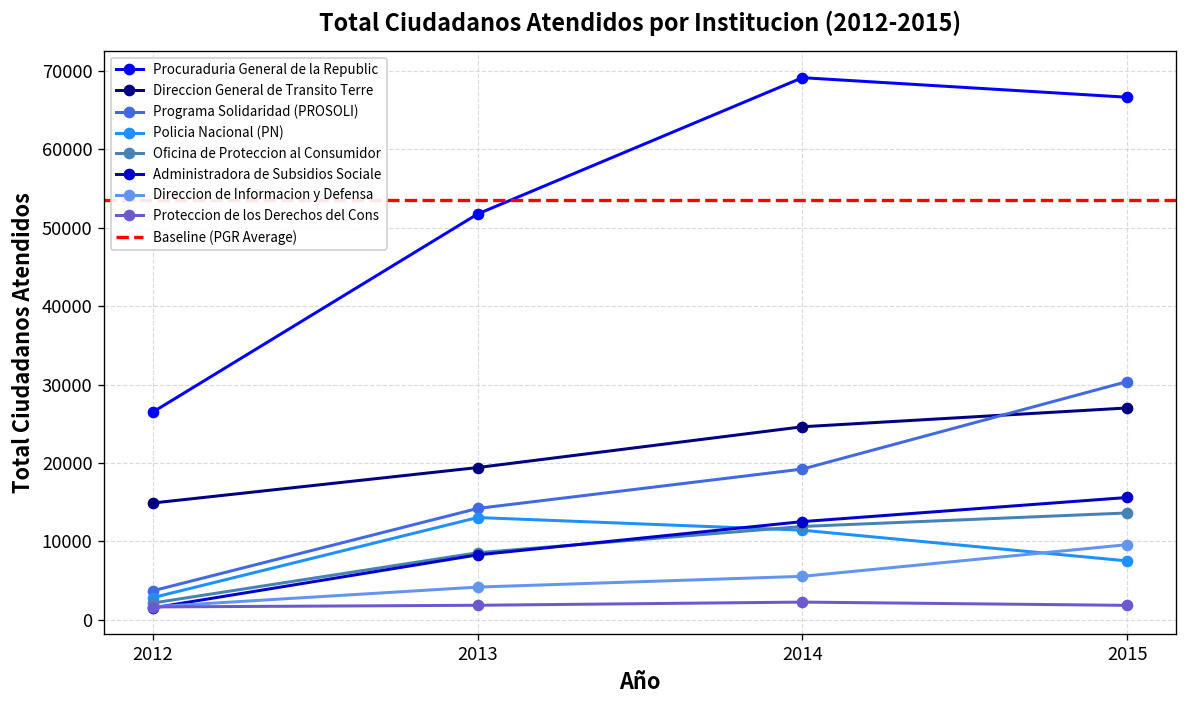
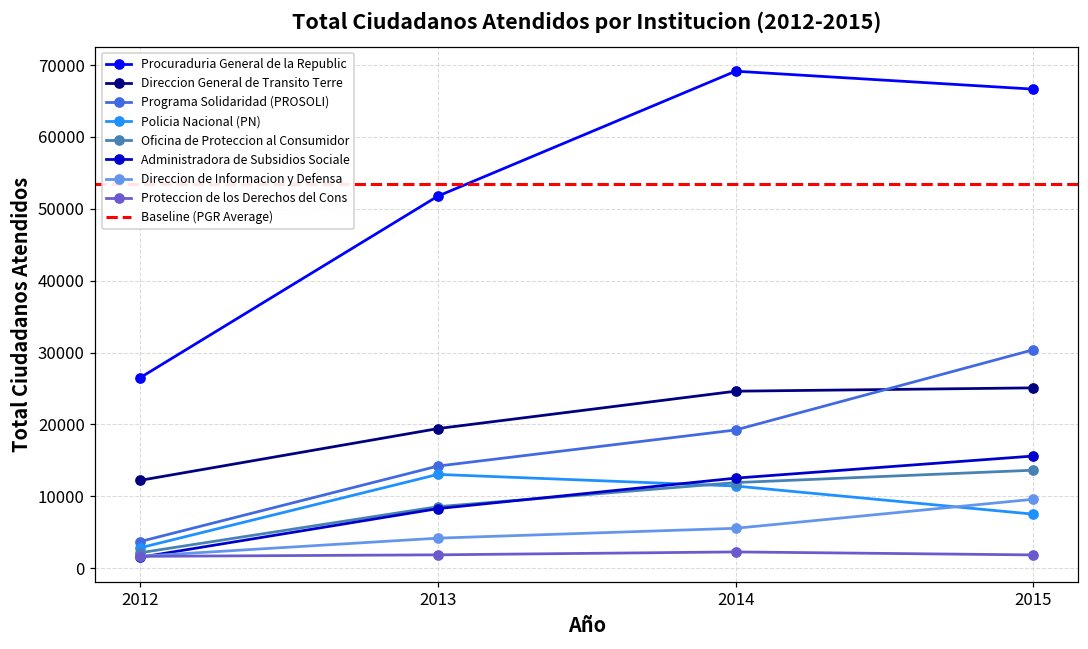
Direccion General de Transito Terre, 2012: 15000 -> 12000
Direccion General de Transito Terre, 2015: 27000 -> 25000
